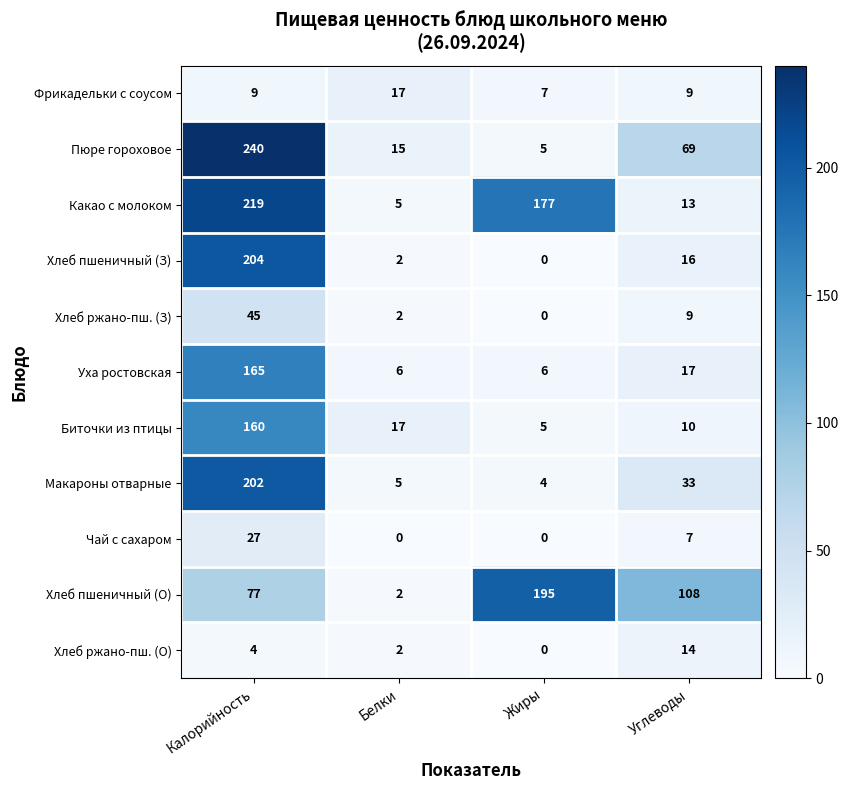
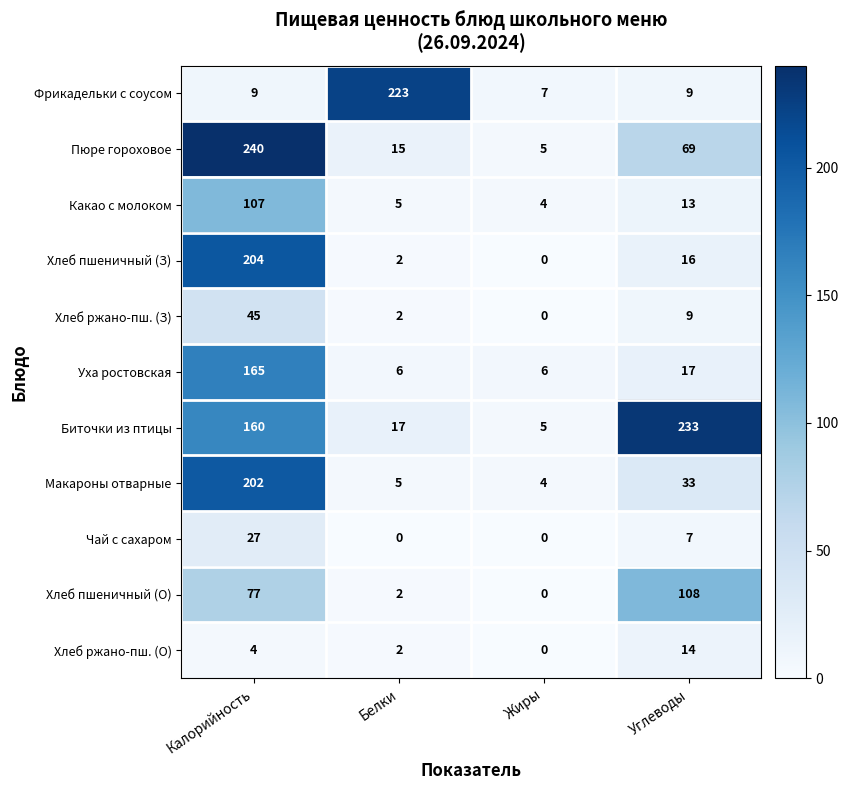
Фрикадельки с соусом, Белки: 17 -> 223
Какао с молоком, Калорийность: 219 -> 107
Какао с молоком, Жиры: 177 -> 4
Биточки из птицы, Углеводы: 10 -> 233
Хлеб пшеничный (О), Жиры: 195 -> 0
